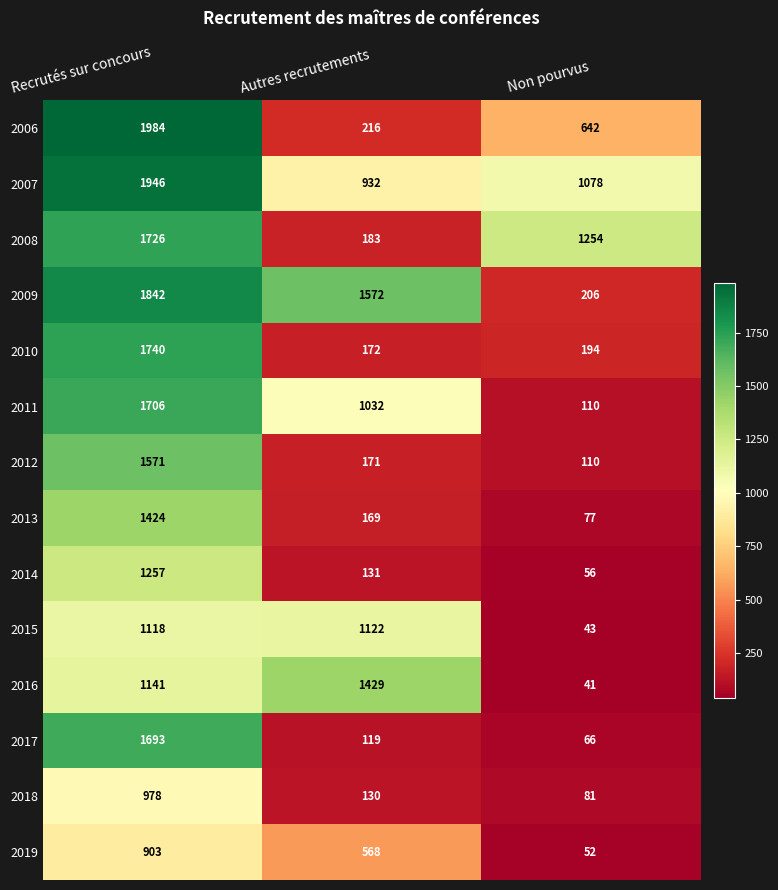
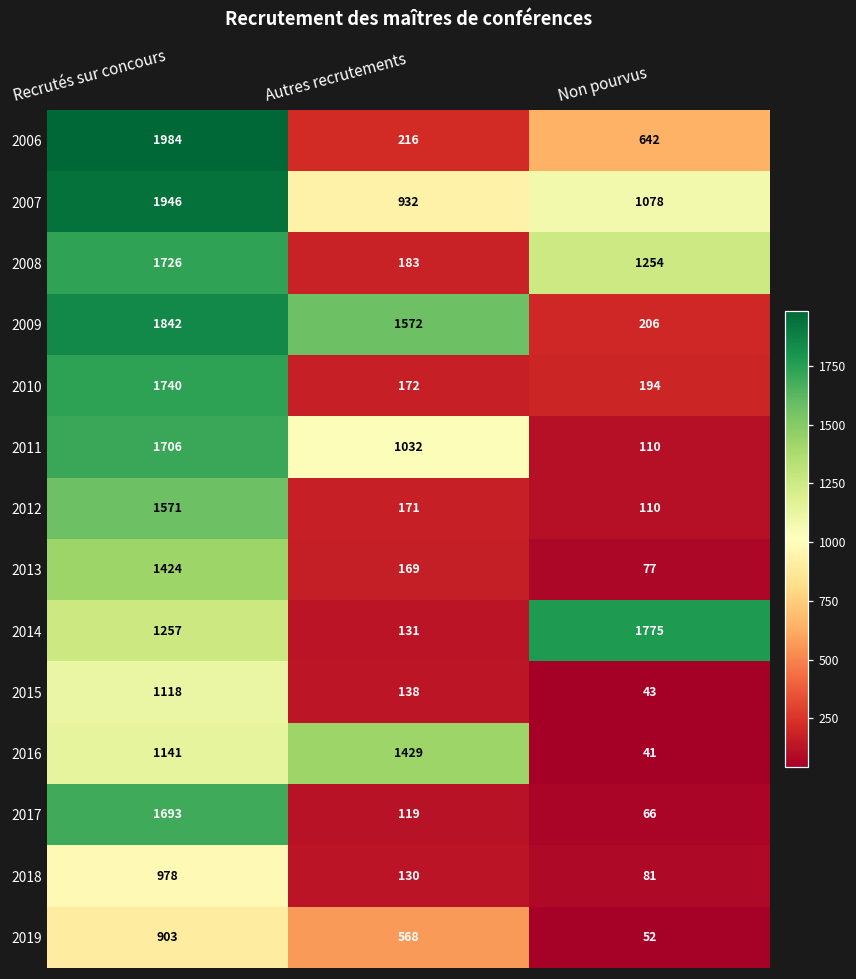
2014, Non pourvus: 56 -> 1775
2015, Autres recrutements: 1122 -> 138
